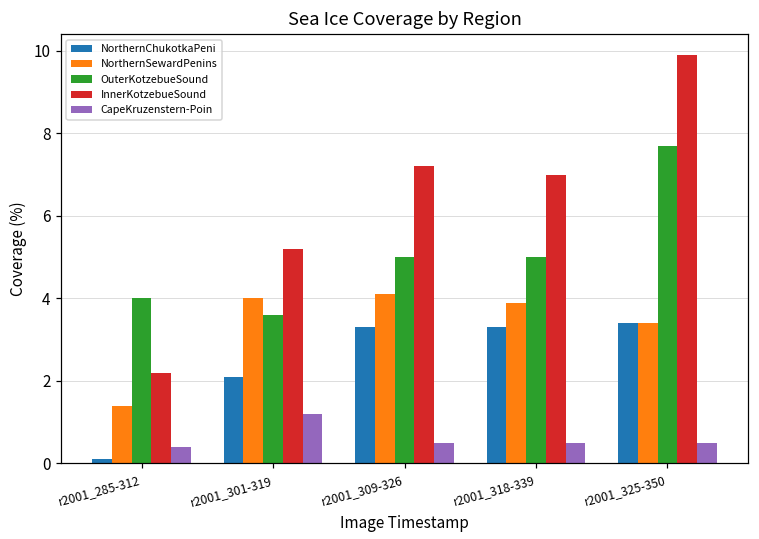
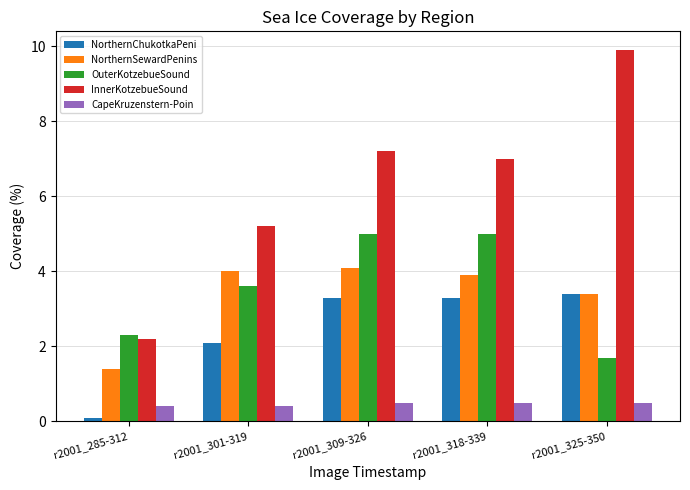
OuterKotzebueSound, r2001_285-312: 4.0 -> 2.3
CapeKruzenstern-Poin, r2001_301-319: 1.2 -> 0.4
OuterKotzebueSound, r2001_325-350: 7.7 -> 1.7
